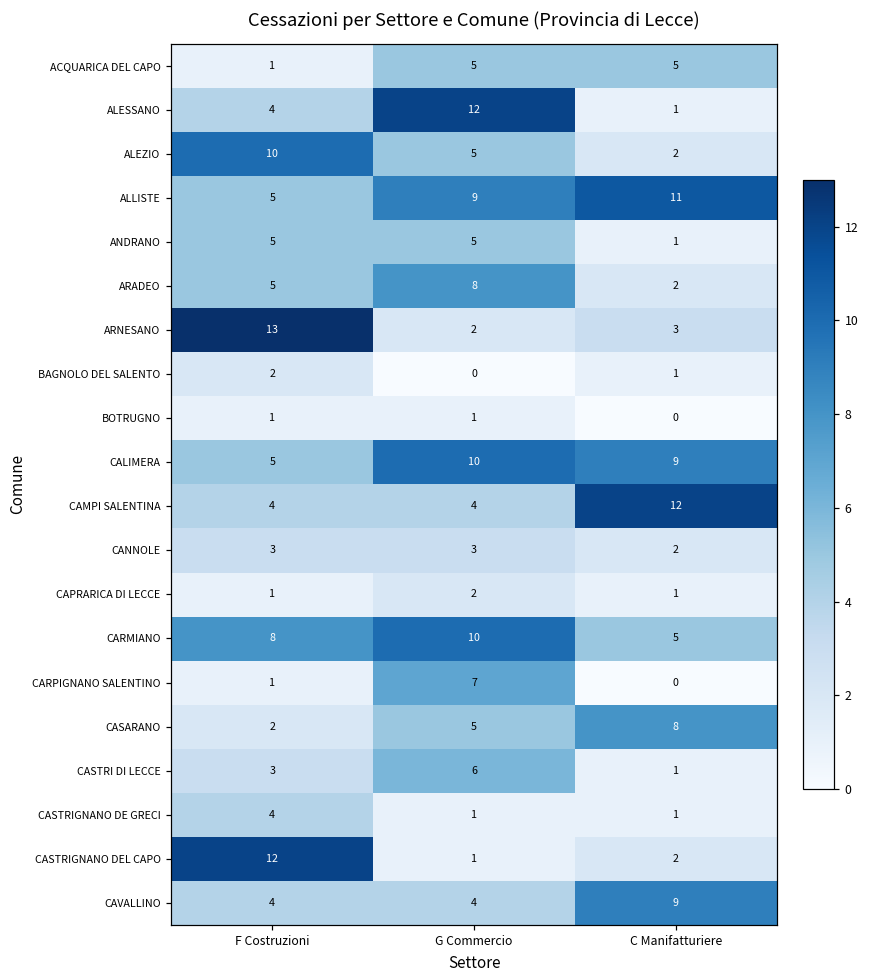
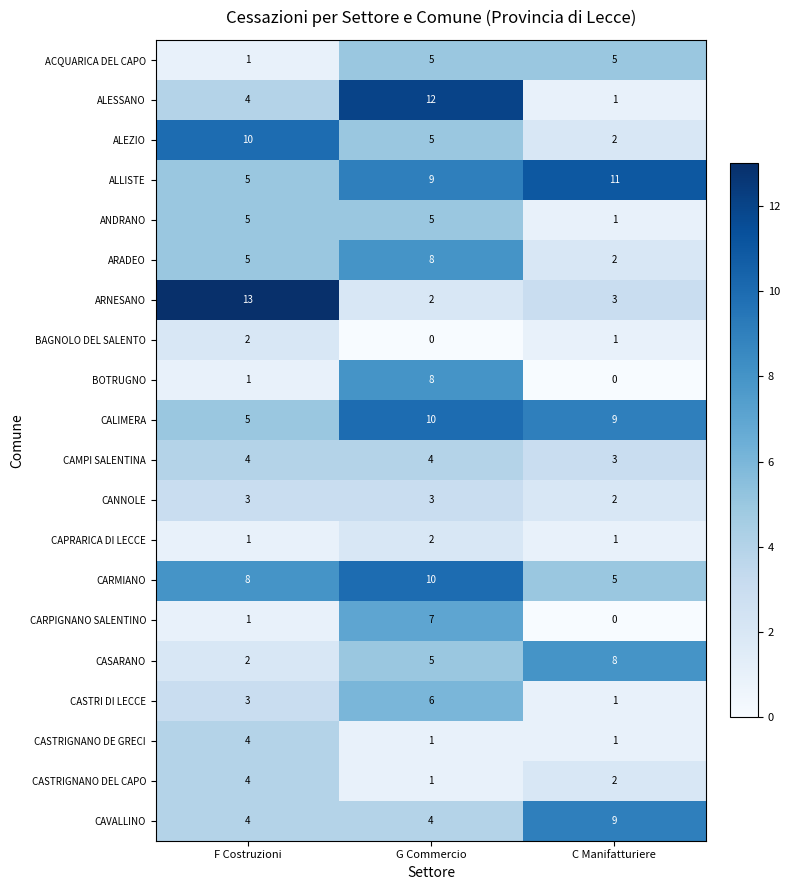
BOTRUGNO, G Commercio: 1 -> 8
CAMPI SALENTINA, C Manifatturiere: 12 -> 3
CASTRIGNANO DEL CAPO, F Costruzioni: 12 -> 4
